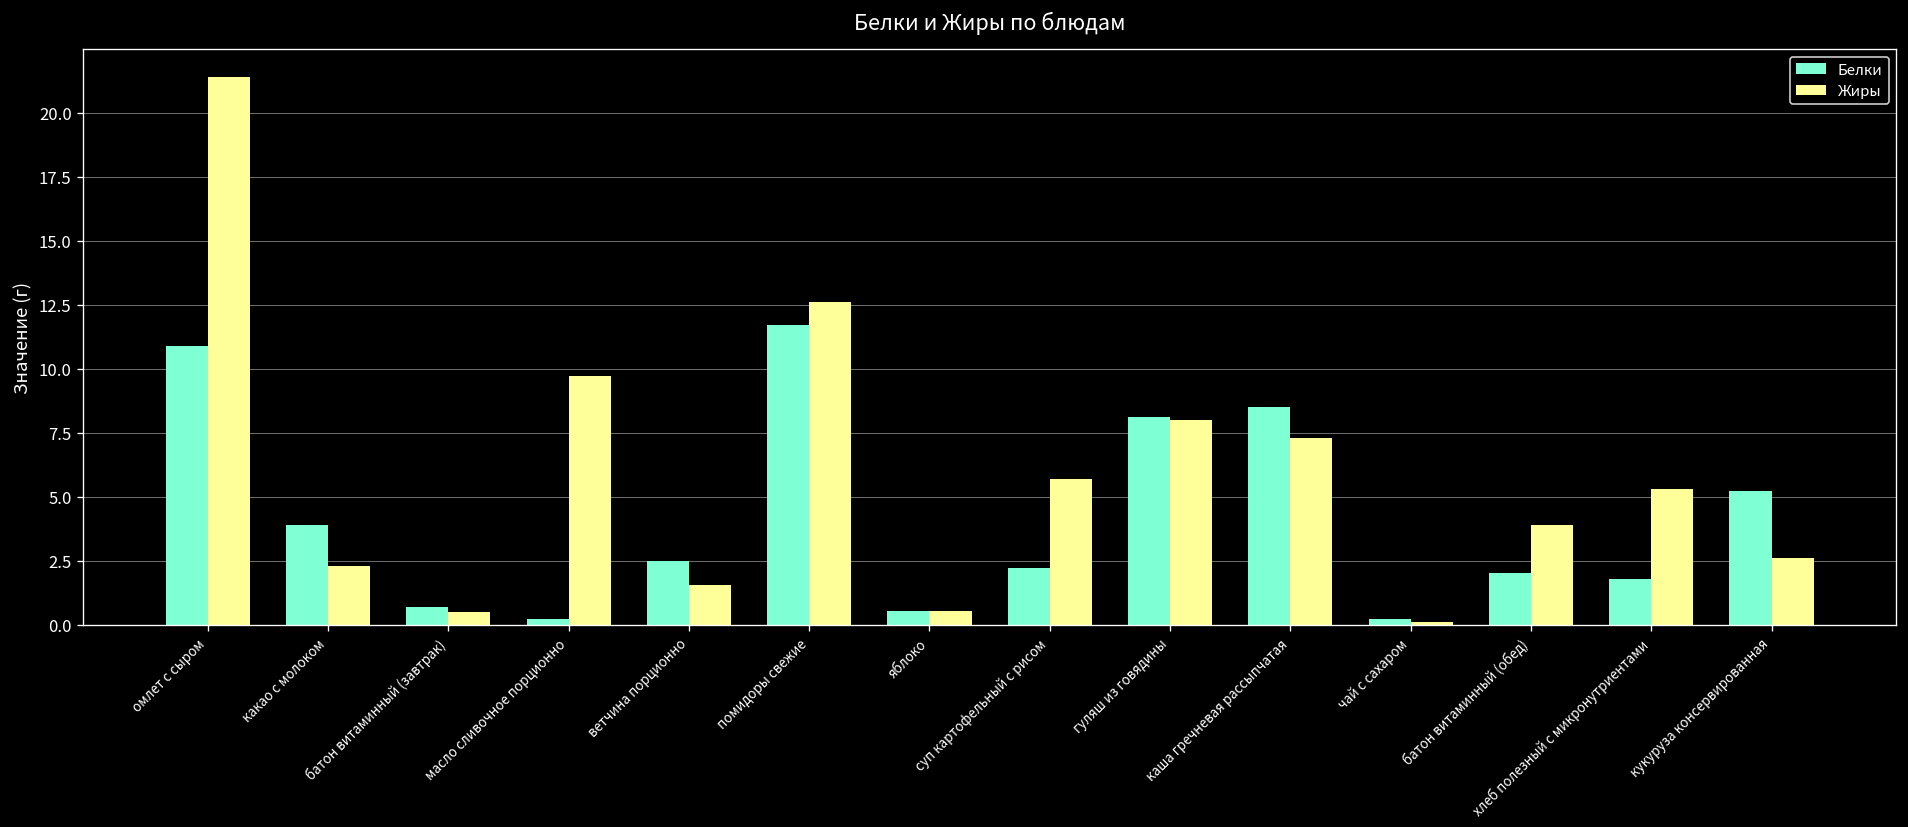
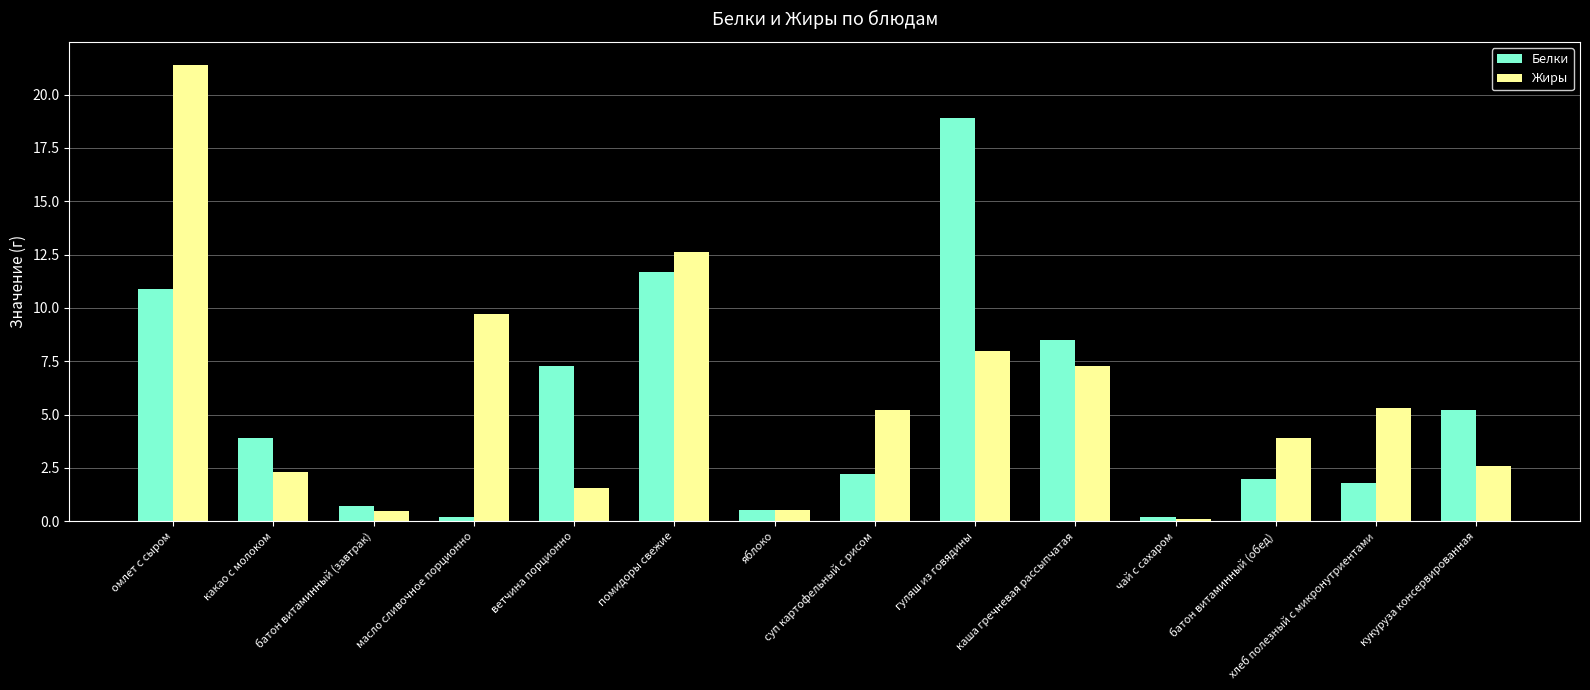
Белки, ветчина порционно: 2.5 -> 7.3
Жиры, суп картофельный с рисом: 5.7 -> 5.2
Белки, гуляш из говядины: 8.1 -> 18.9
